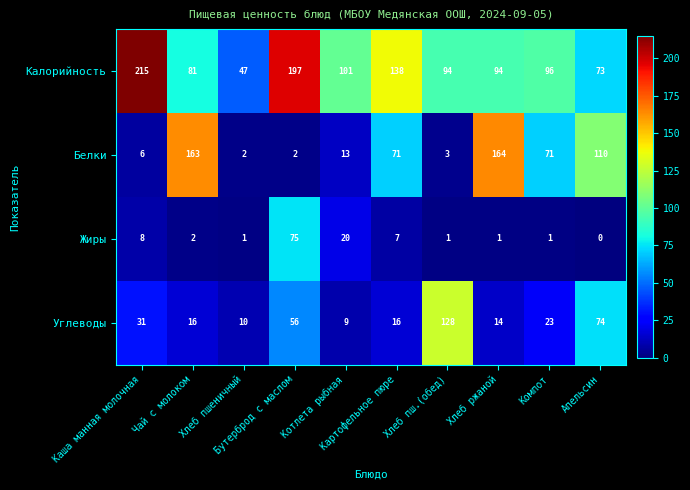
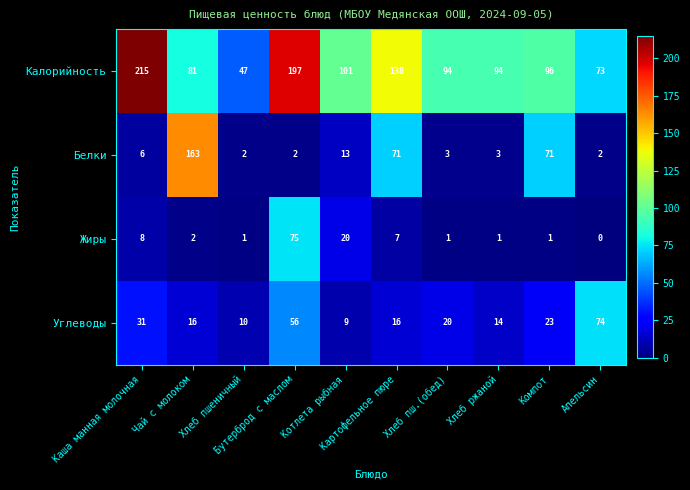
Белки, Хлеб ржаной: 164 -> 3
Белки, Апельсин: 110 -> 2
Углеводы, Хлеб пш.(обед): 128 -> 20
